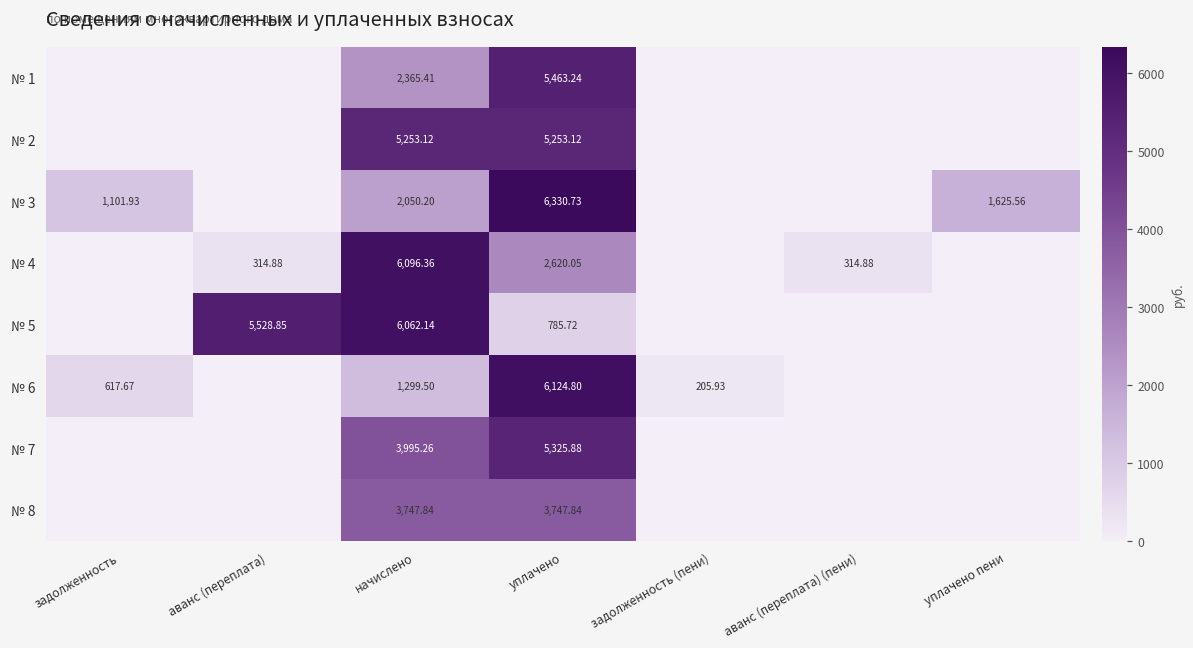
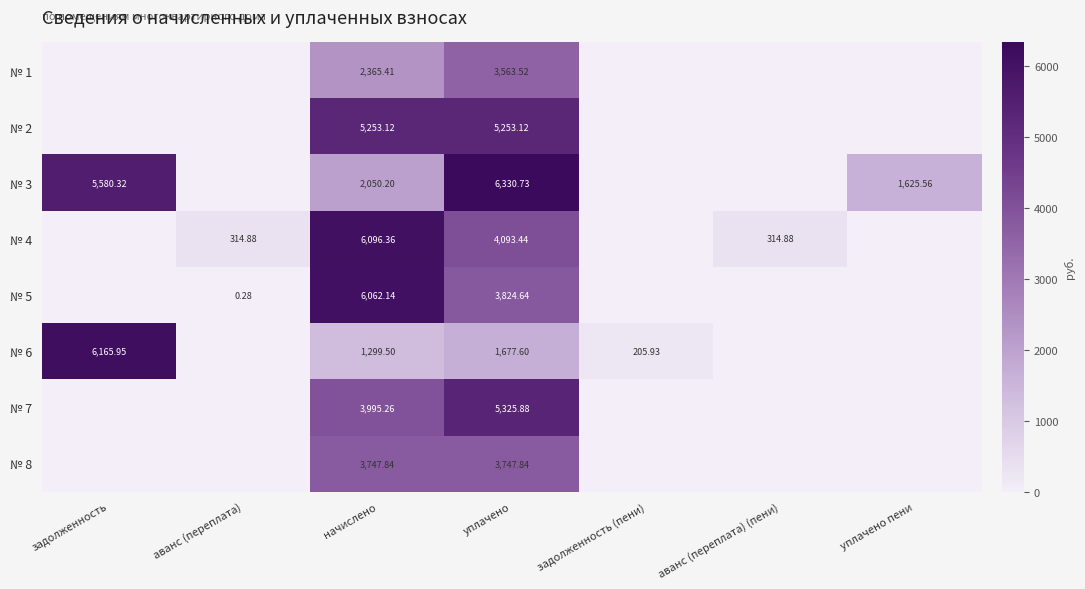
№ 1, уплачено: 5,463.24 -> 3,563.52
№ 3, задолженность: 1,101.93 -> 5,580.32
№ 4, уплачено: 2,620.05 -> 4,093.44
№ 5, аванс (переплата): 5,528.85 -> 0.28
№ 5, уплачено: 785.72 -> 3,824.64
№ 6, задолженность: 617.67 -> 6,165.95
№ 6, уплачено: 6,124.80 -> 1,677.60
